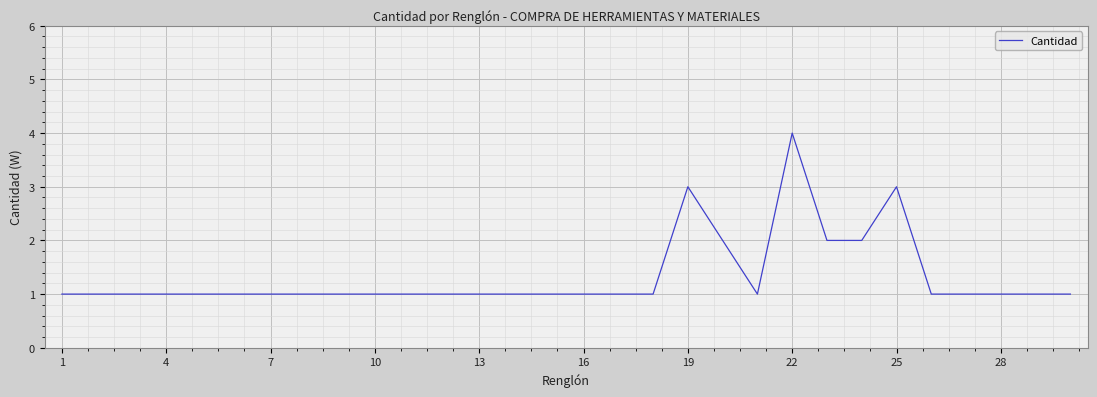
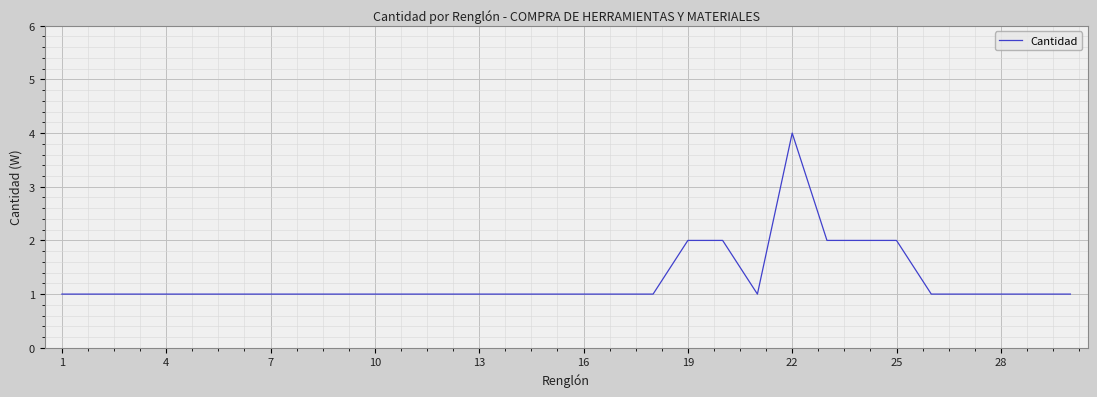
19: 3 -> 2
25: 3 -> 2
